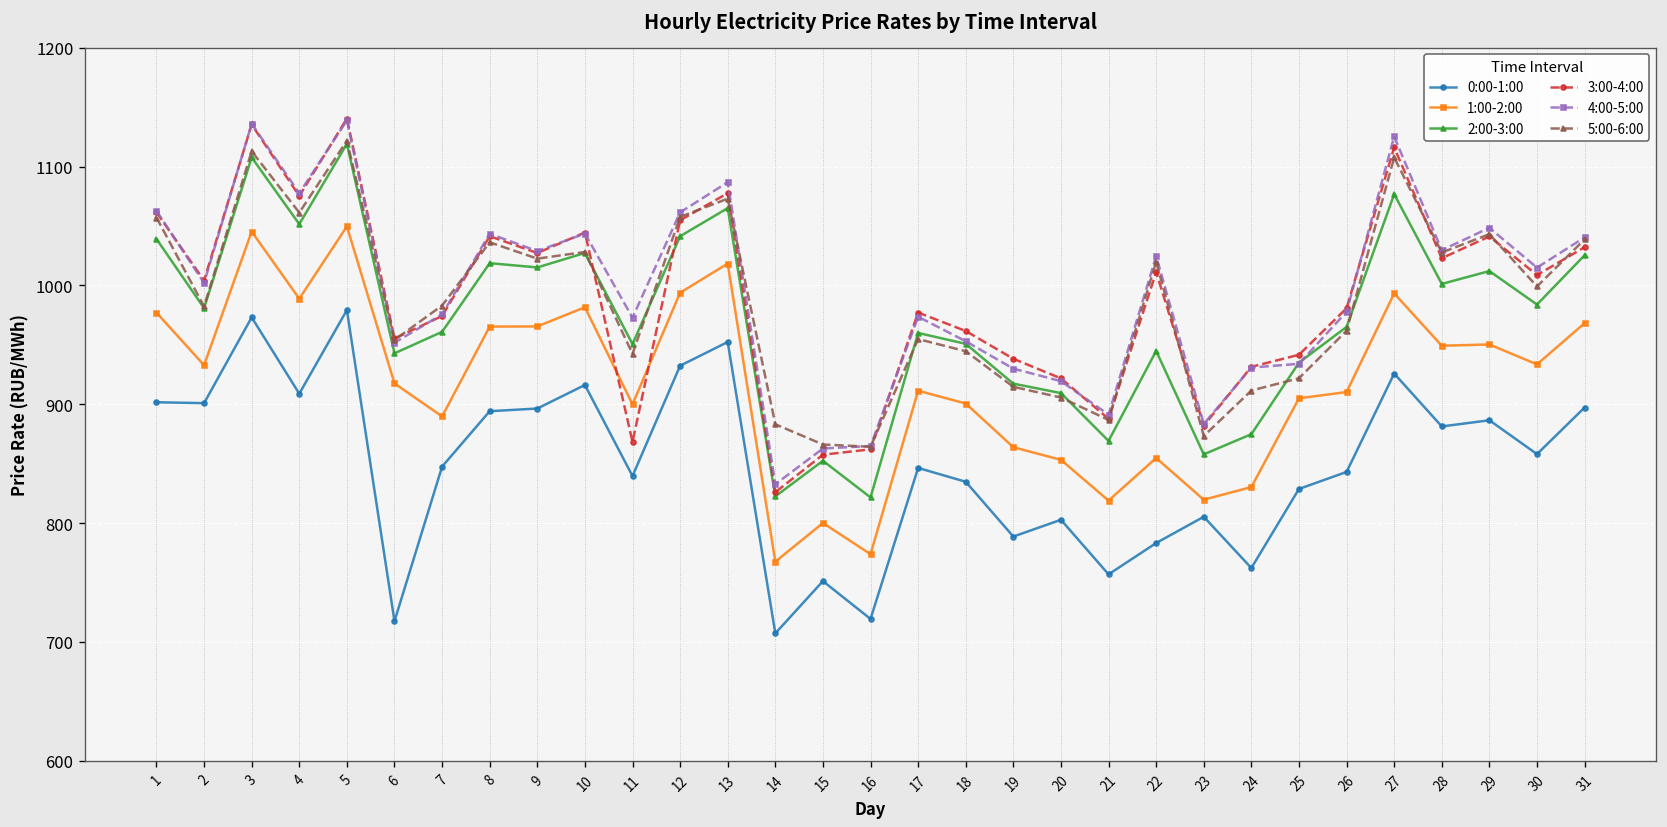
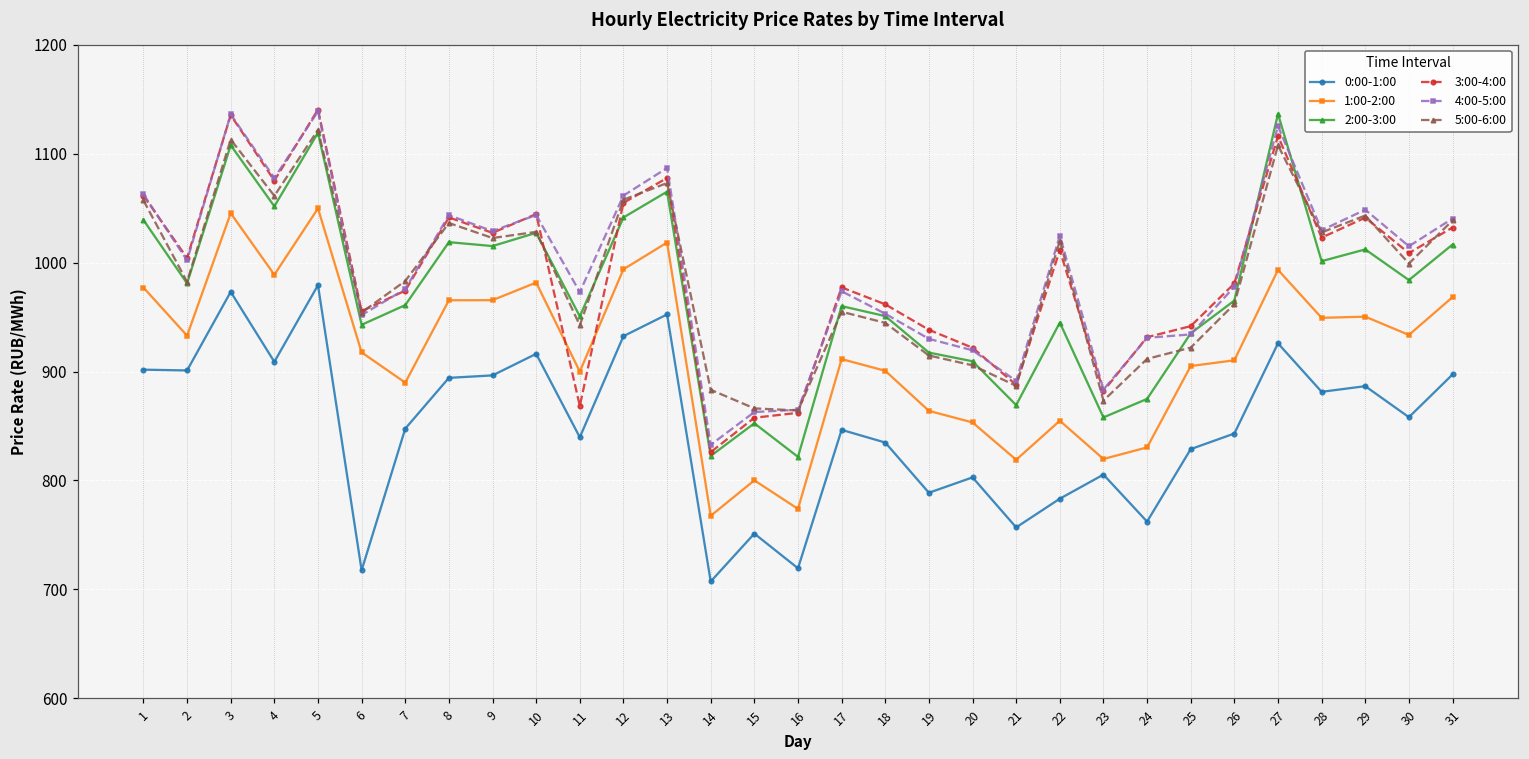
2:00-3:00, 27: 1080 -> 1140
2:00-3:00, 31: 1030 -> 1020
